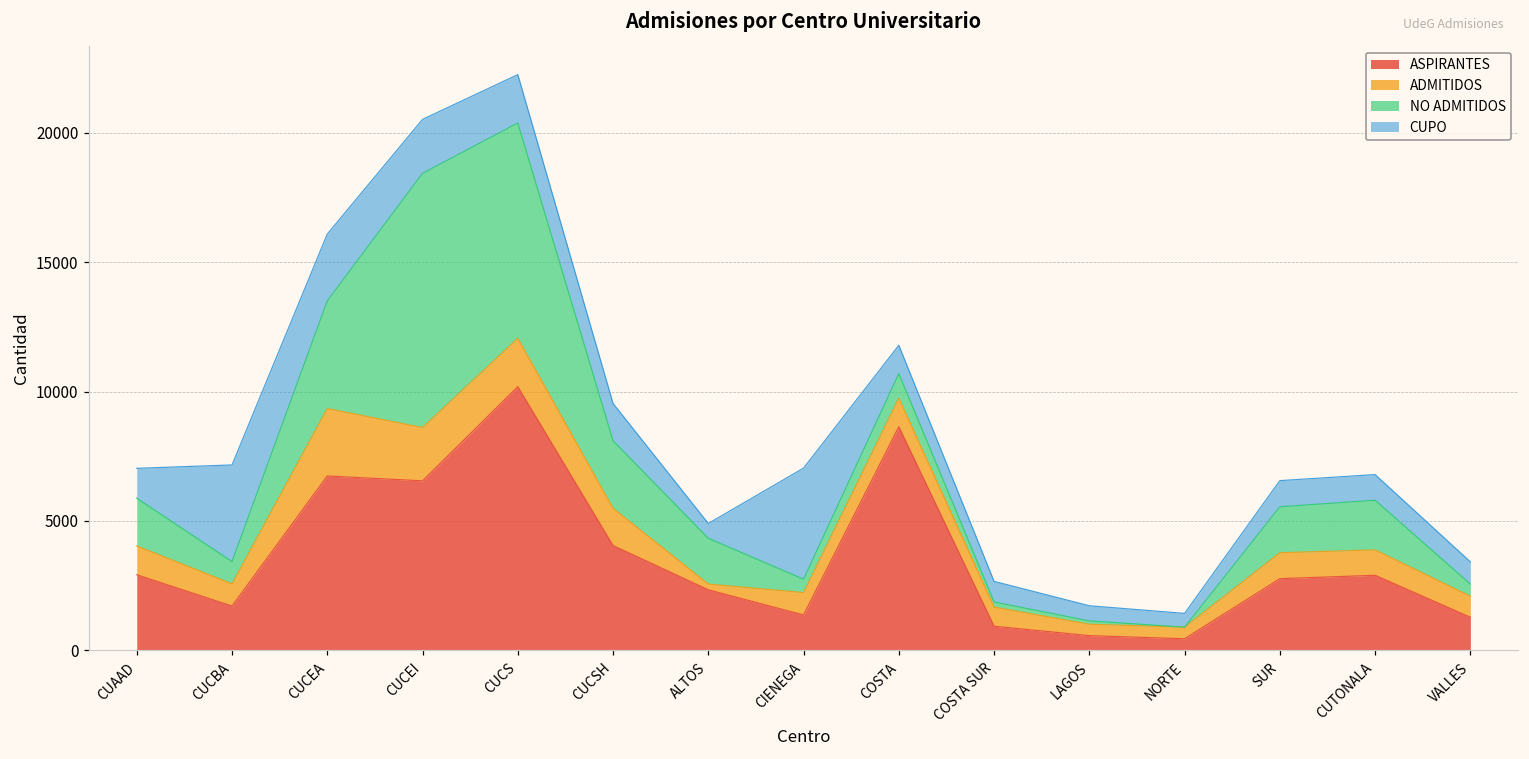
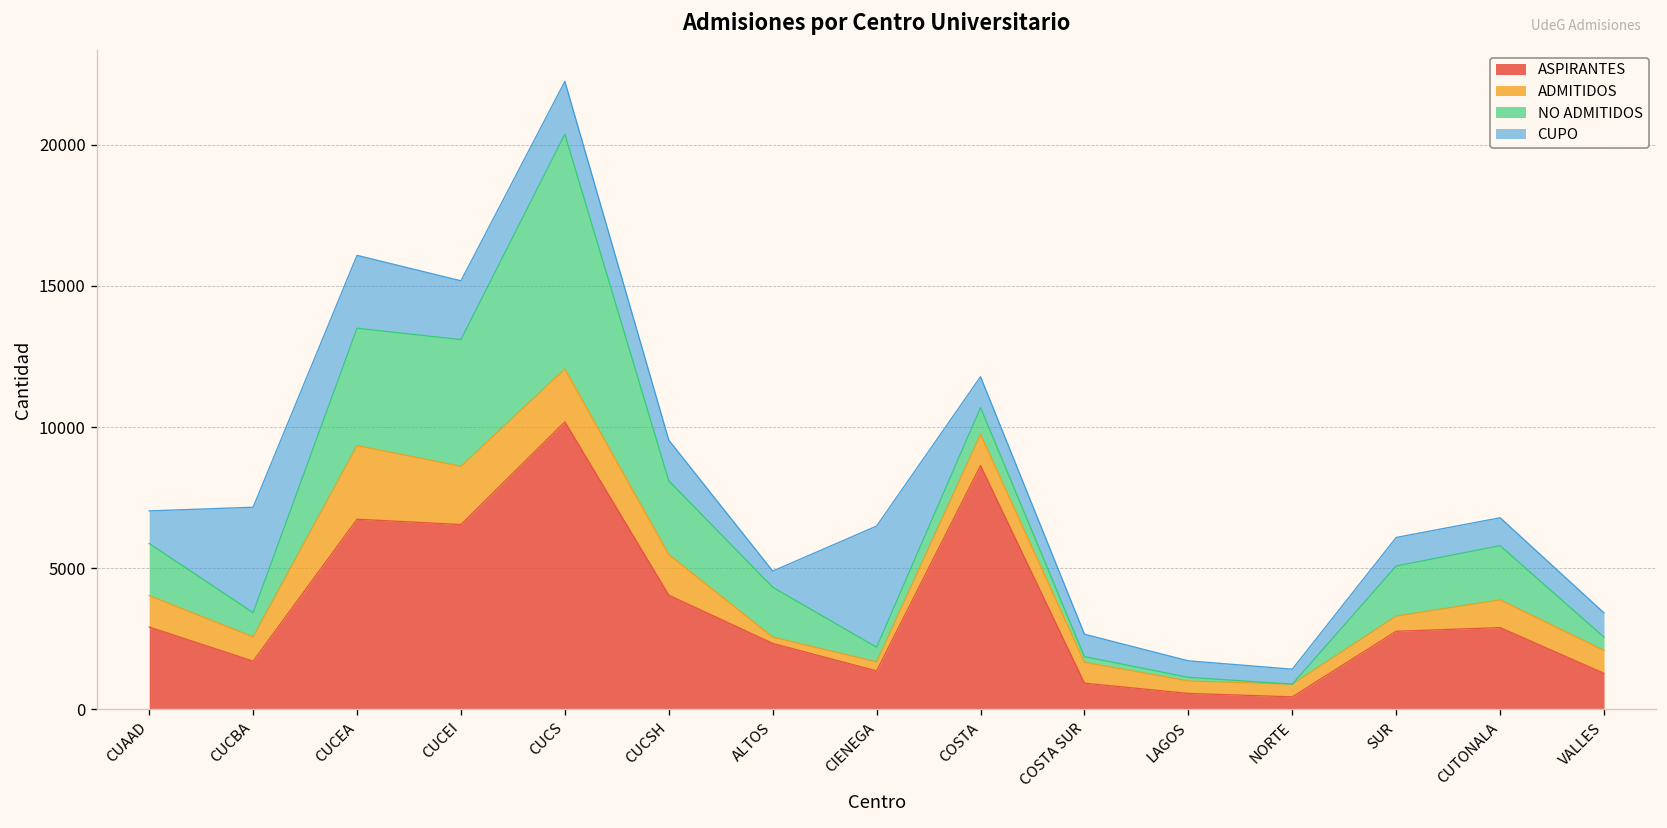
NO ADMITIDOS, CUCEI: 9800 -> 4500
ADMITIDOS, CIENEGA: 900 -> 300
ADMITIDOS, SUR: 1000 -> 500
